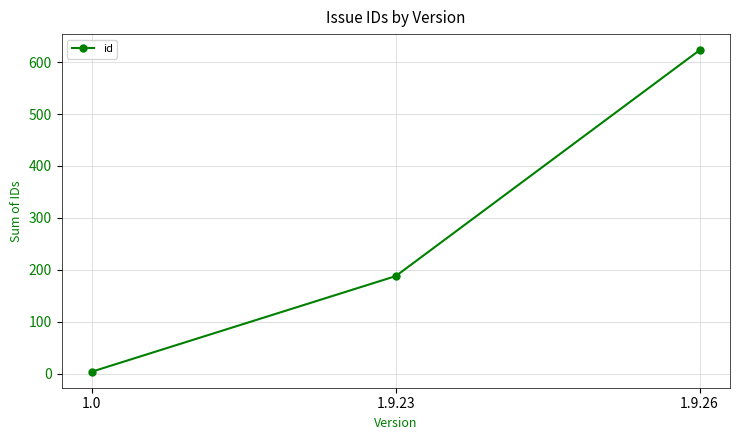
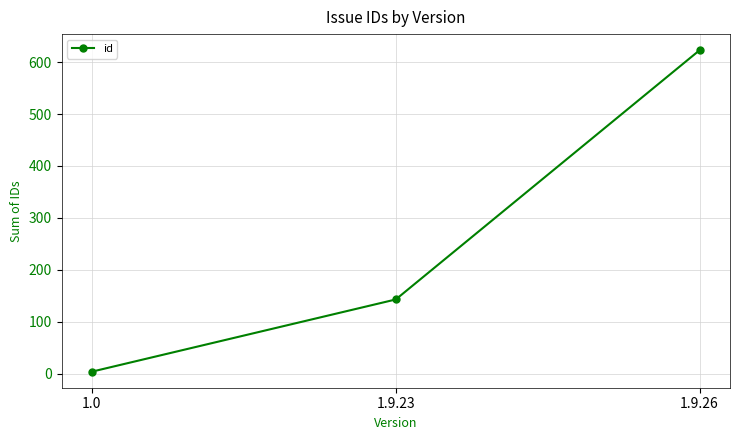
1.9.23: 190 -> 140
